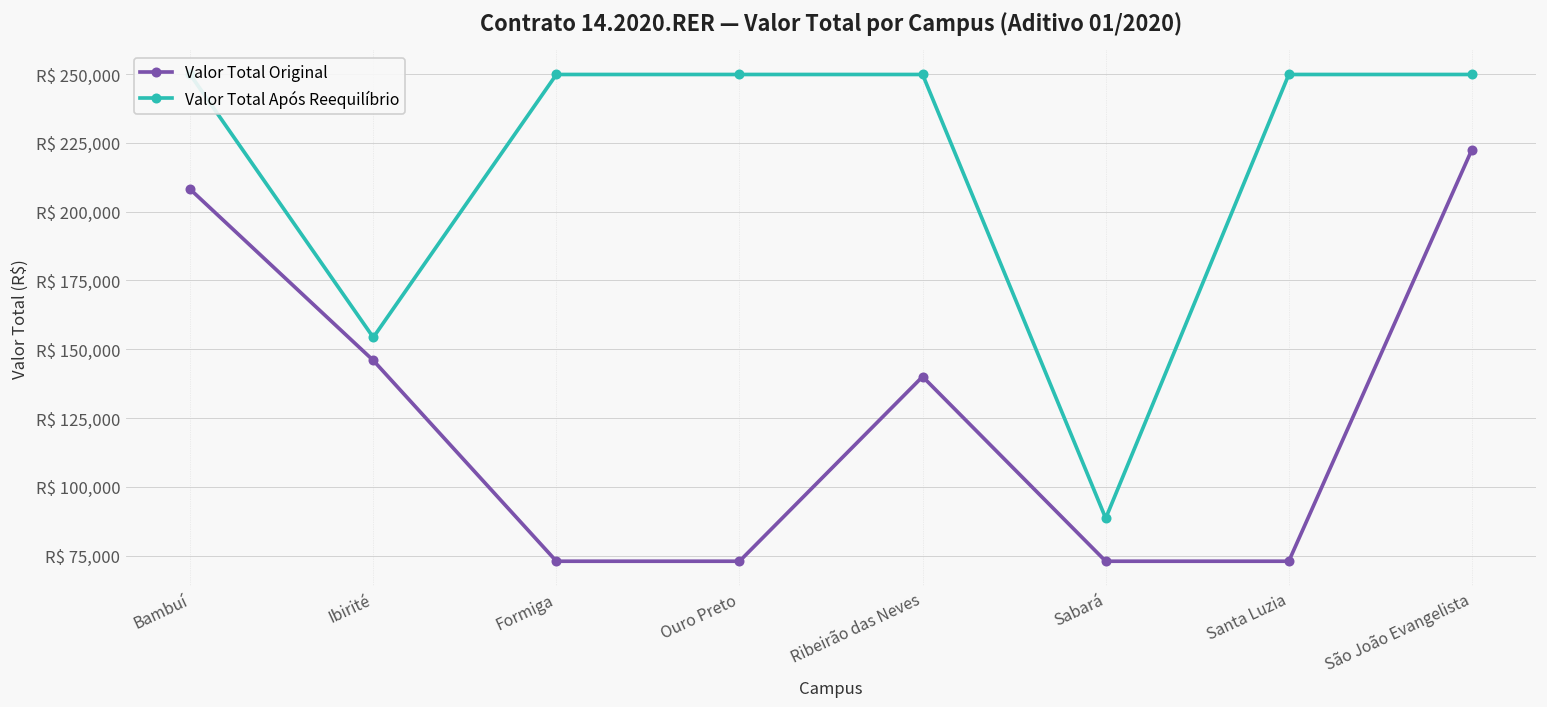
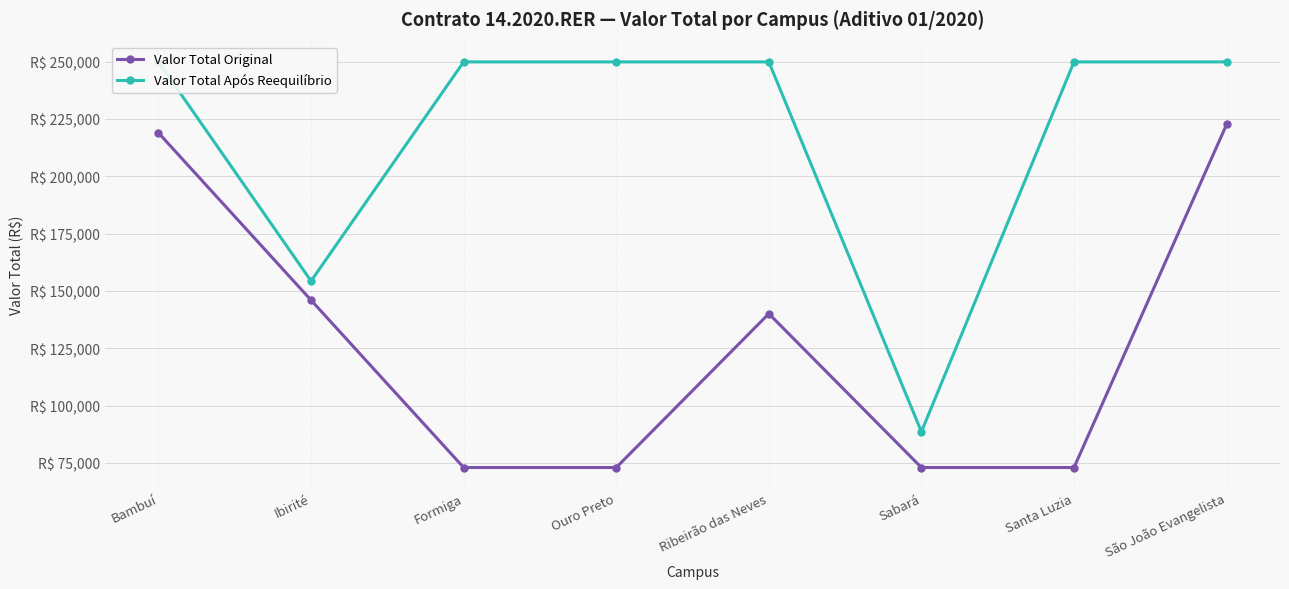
Valor Total Original, Bambuí: R$ 208,000 -> R$ 219,000
